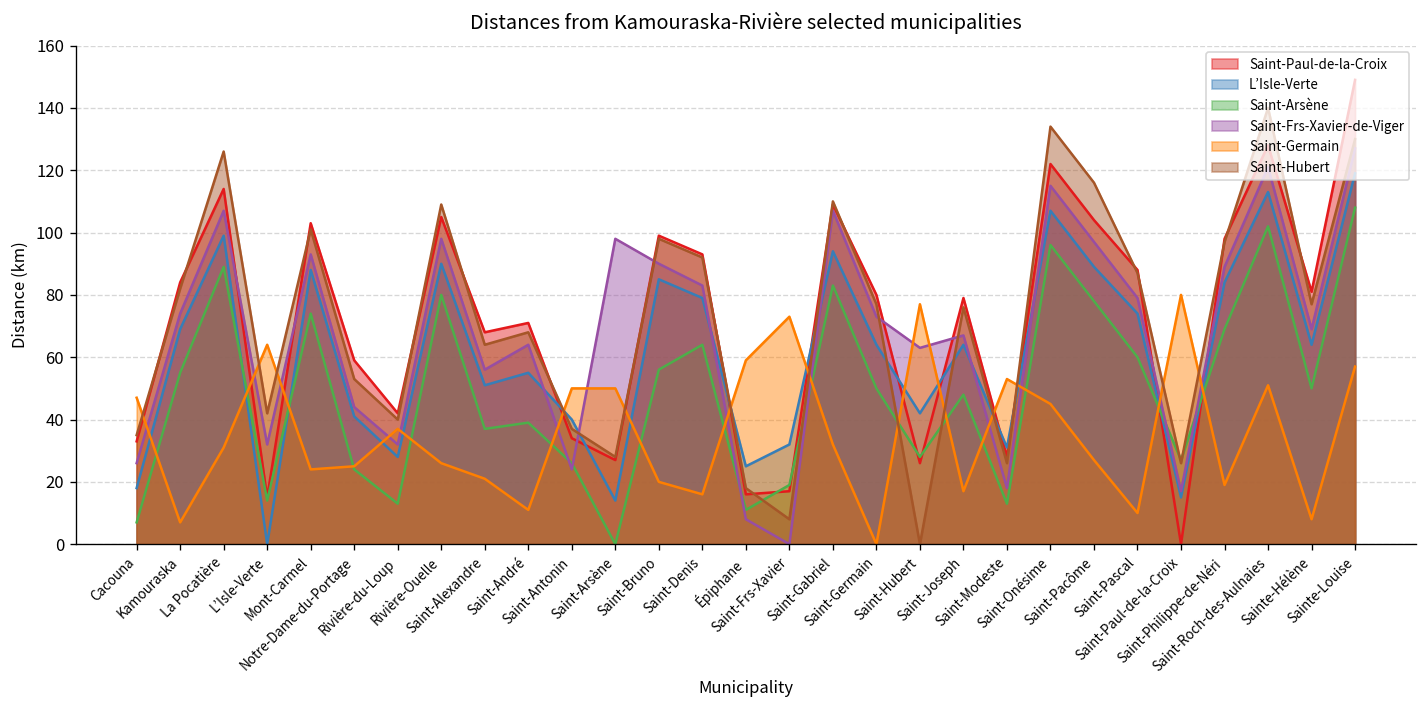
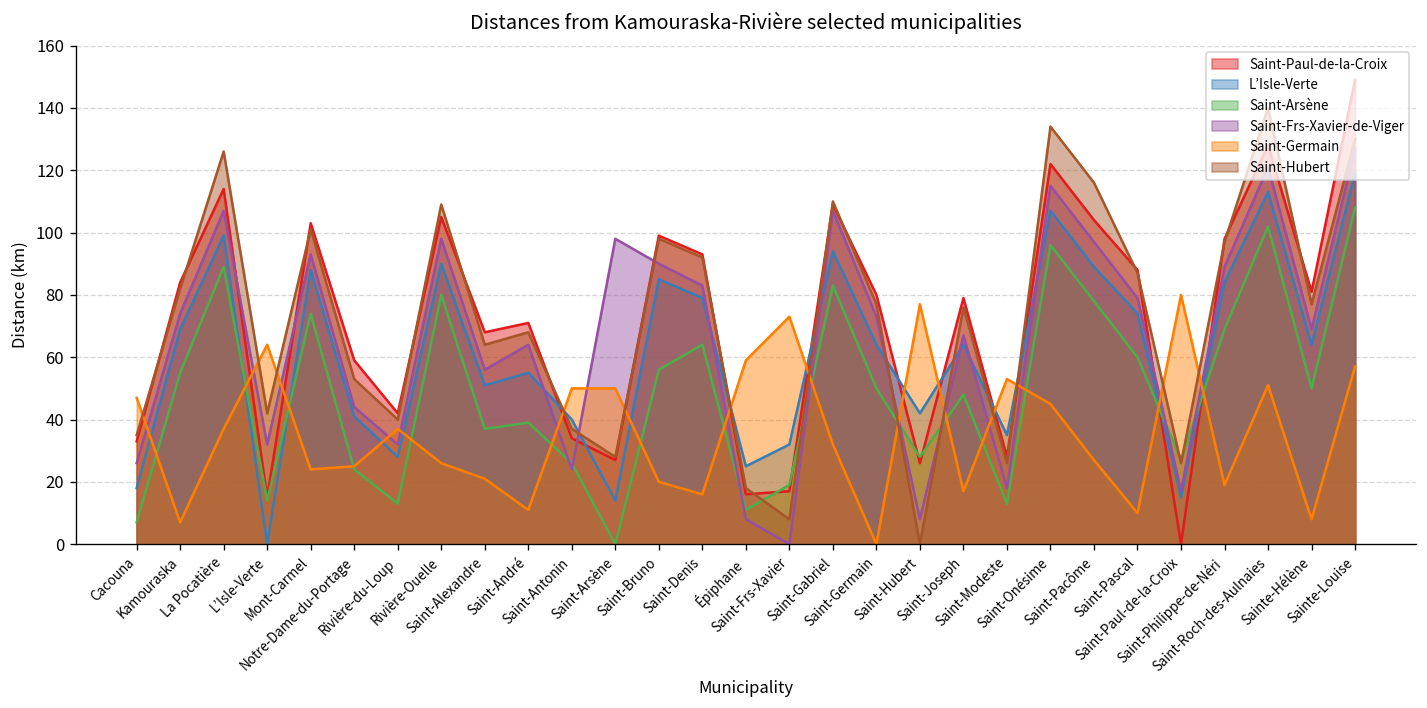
Saint-Germain, La Pocatière: 31 -> 37
Saint-Frs-Xavier-de-Viger, Saint-Hubert: 63 -> 8
L’Isle-Verte, Saint-Modeste: 31 -> 35
